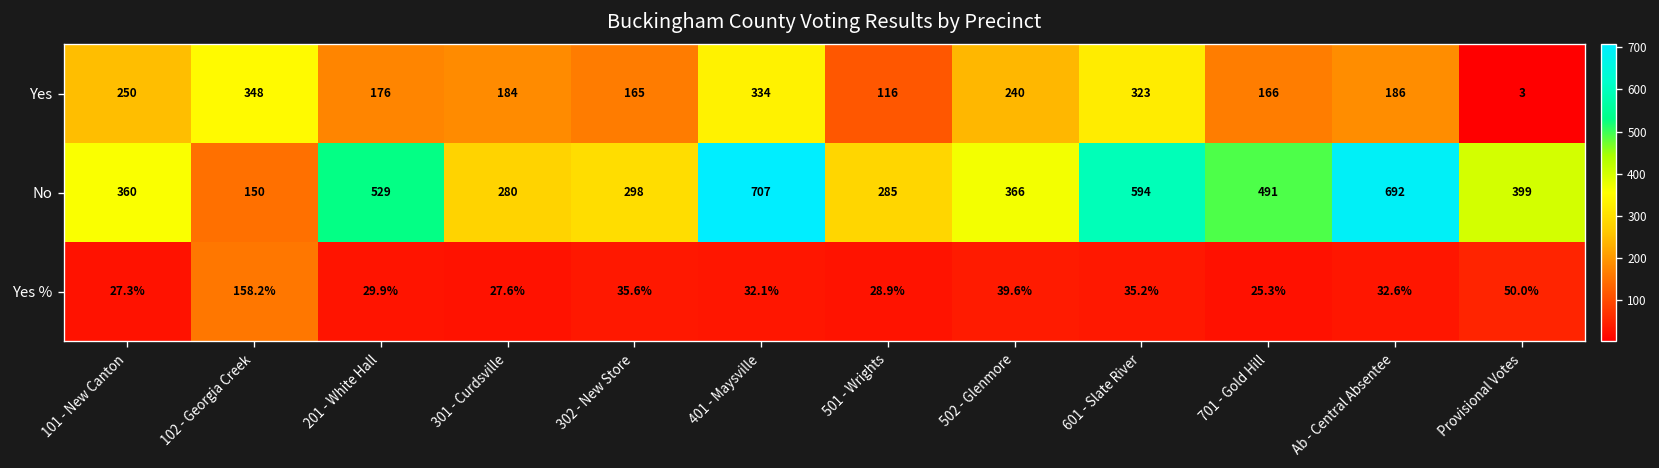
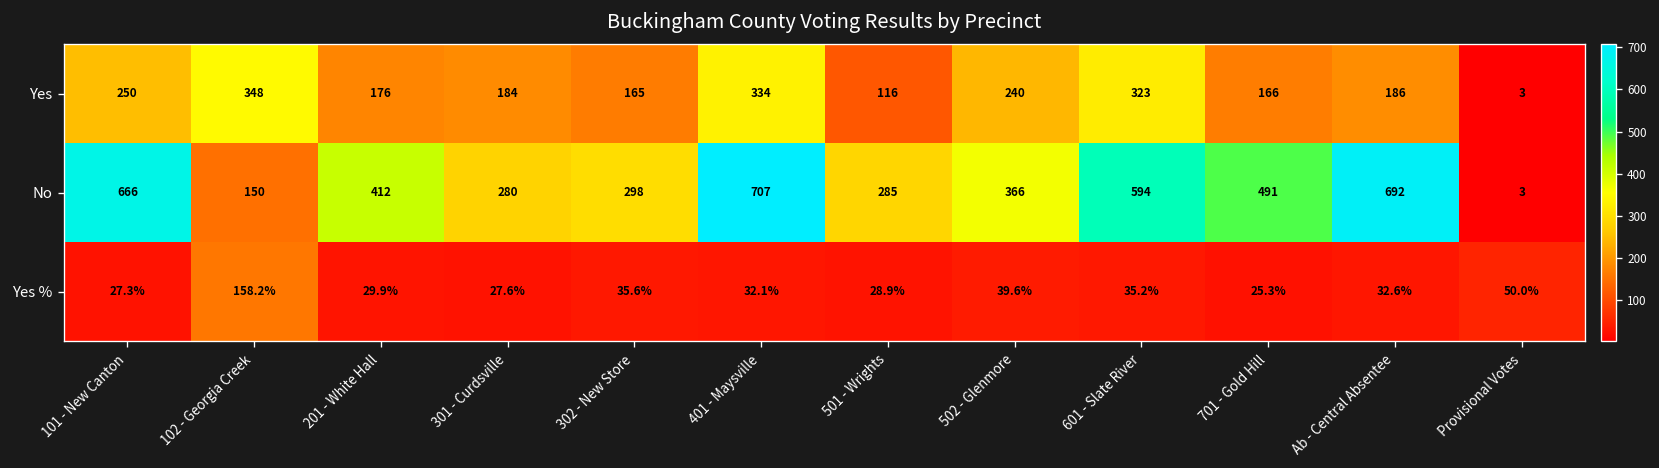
No, 101 - New Canton: 360 -> 666
No, 201 - White Hall: 529 -> 412
No, Provisional Votes: 399 -> 3
